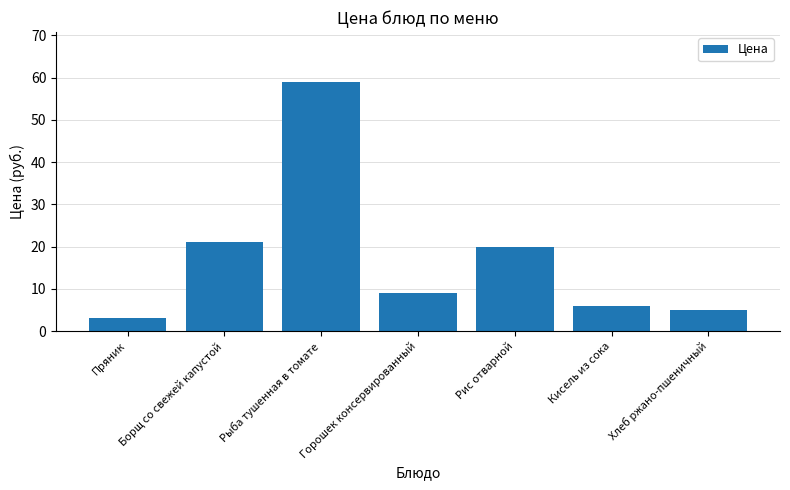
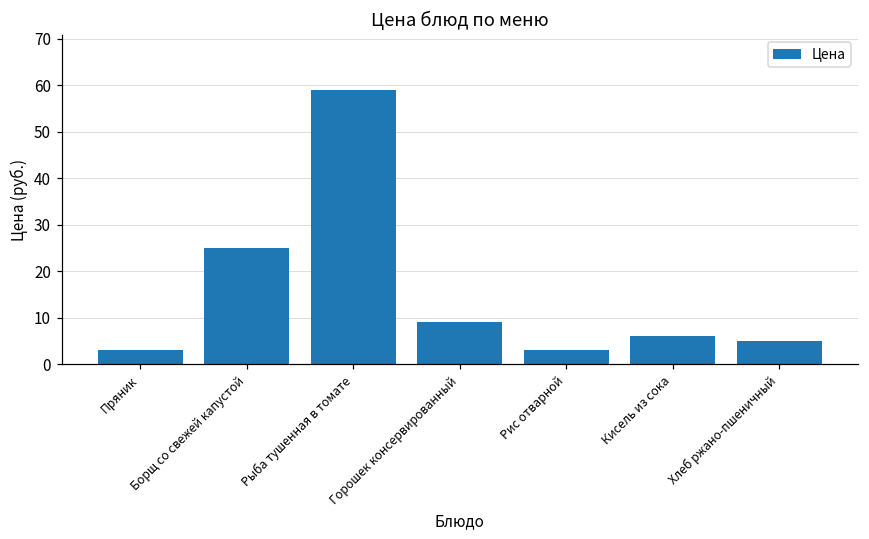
Борщ со свежей капустой: 21 -> 25
Рис отварной: 20 -> 3
